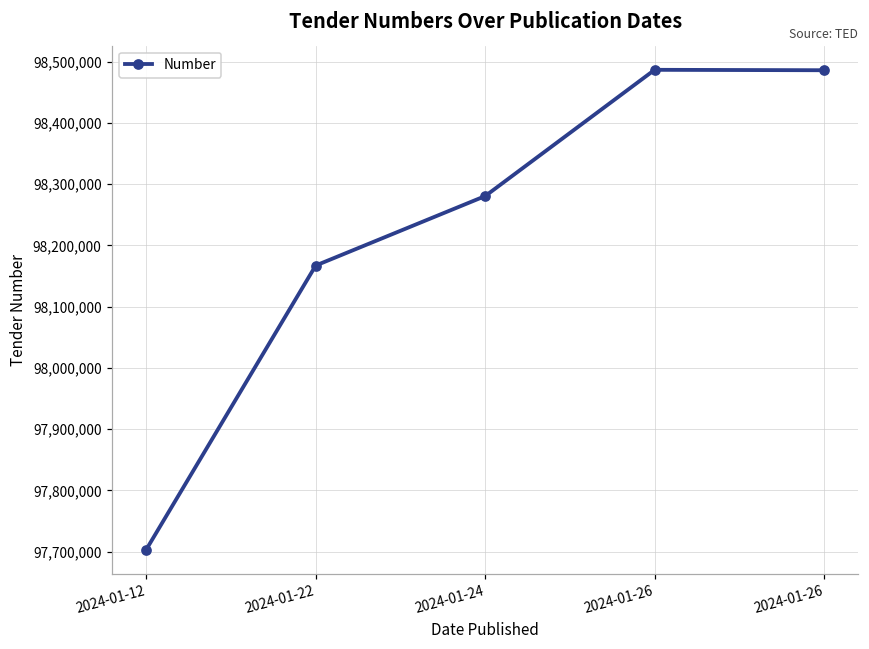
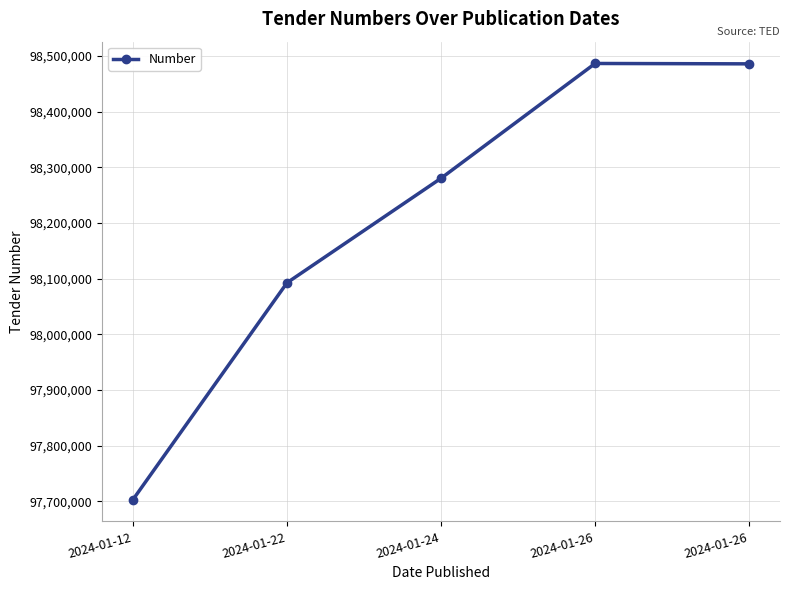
2024-01-22: 98,170,000 -> 98,090,000
